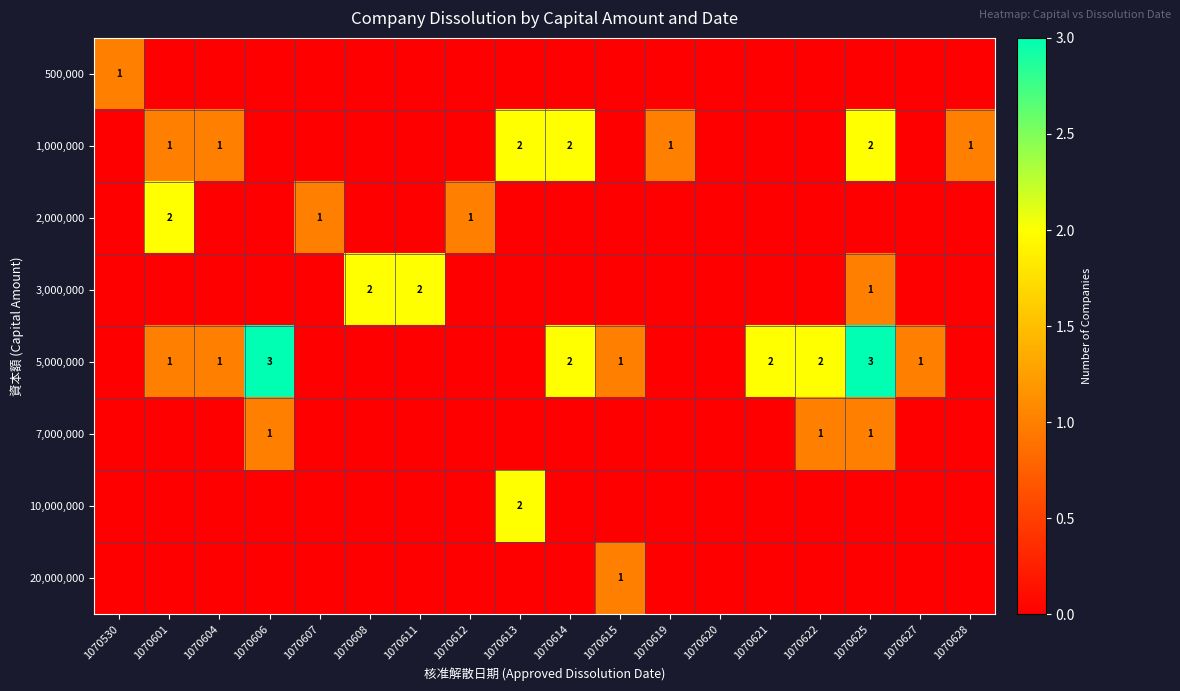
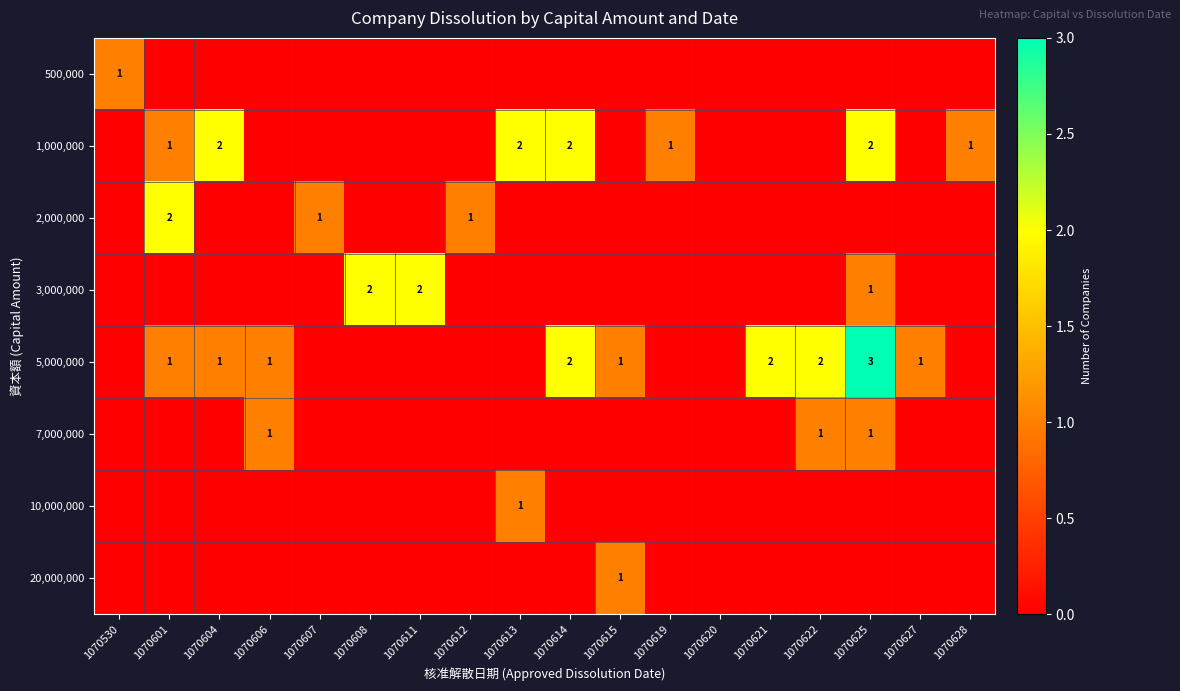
1,000,000, 1070604: 1 -> 2
5,000,000, 1070606: 3 -> 1
10,000,000, 1070613: 2 -> 1
